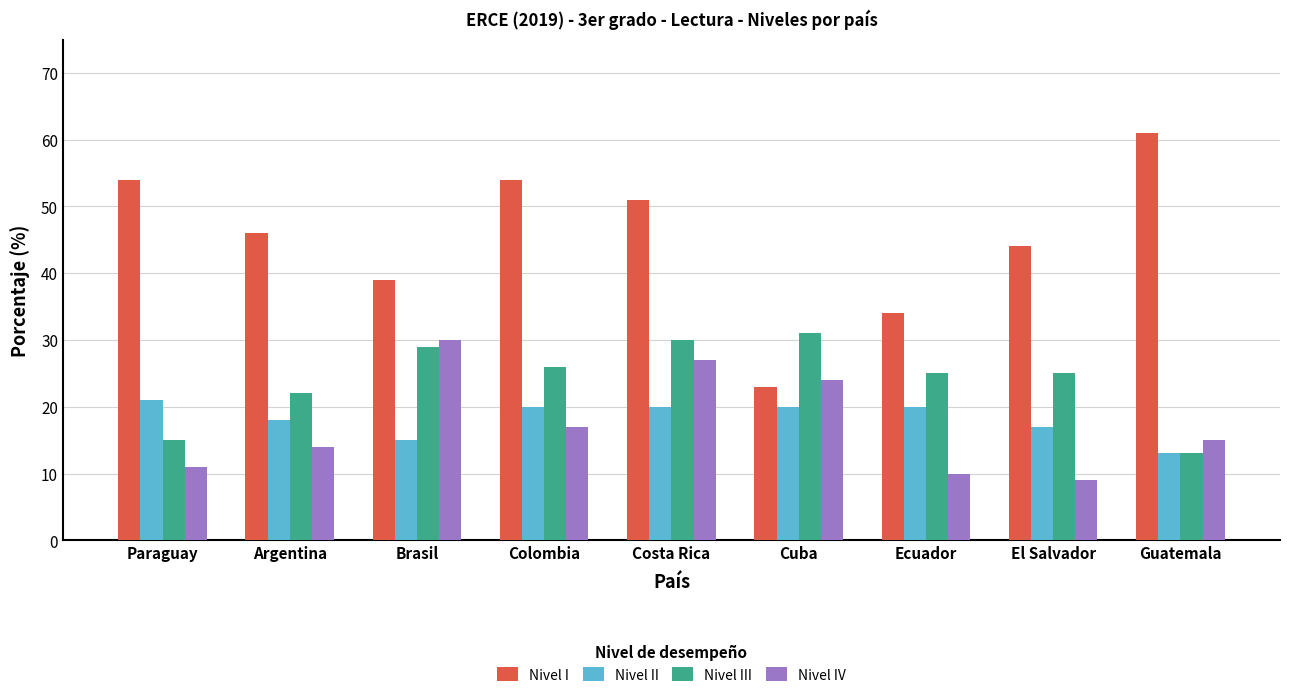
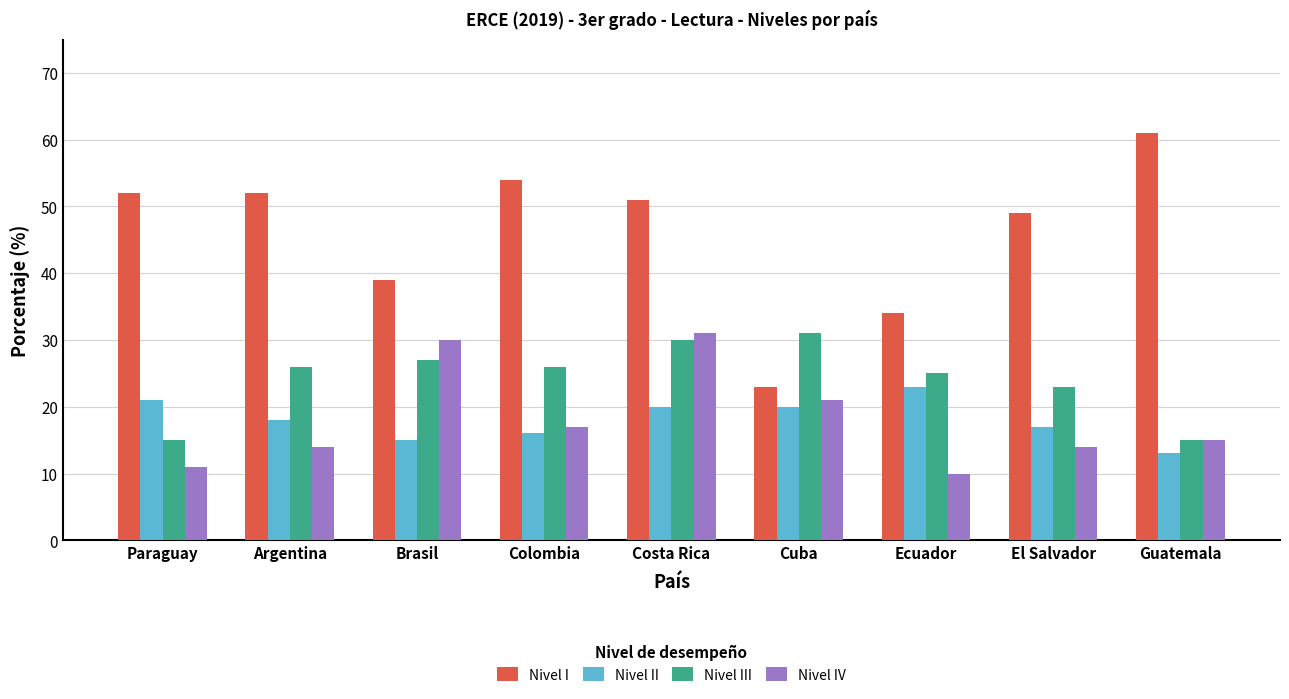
Nivel I, Paraguay: 54 -> 52
Nivel I, Argentina: 46 -> 52
Nivel III, Argentina: 22 -> 26
Nivel III, Brasil: 29 -> 27
Nivel II, Colombia: 20 -> 16
Nivel IV, Costa Rica: 27 -> 31
Nivel IV, Cuba: 24 -> 21
Nivel II, Ecuador: 20 -> 23
Nivel I, El Salvador: 44 -> 49
Nivel III, El Salvador: 25 -> 23
Nivel IV, El Salvador: 9 -> 14
Nivel III, Guatemala: 13 -> 15
